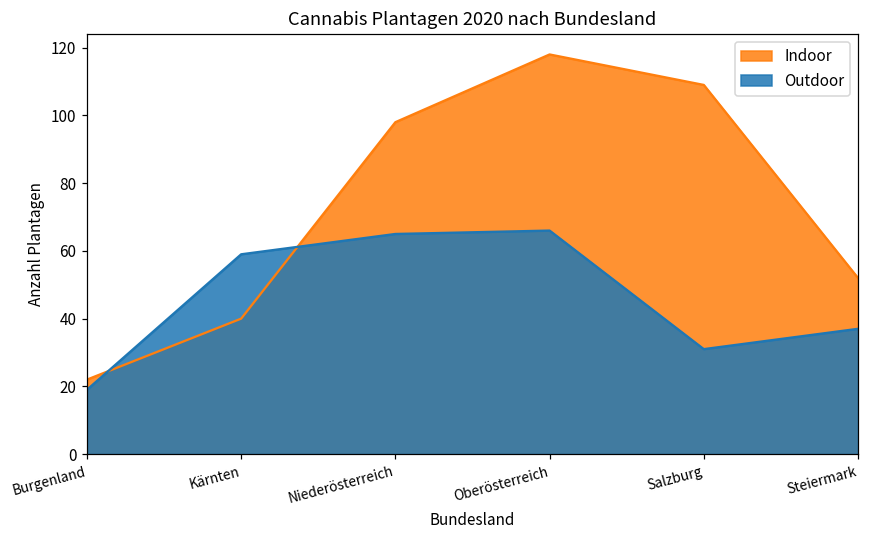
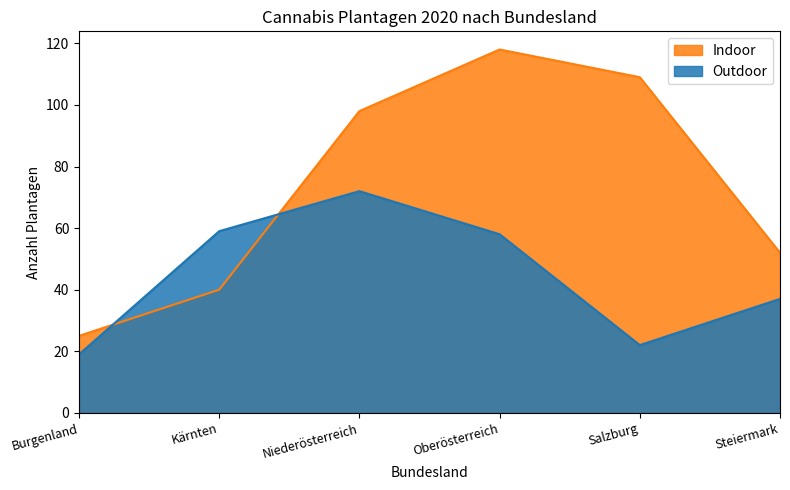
Indoor, Burgenland: 22 -> 25
Outdoor, Niederösterreich: 65 -> 72
Outdoor, Oberösterreich: 66 -> 58
Outdoor, Salzburg: 31 -> 22
